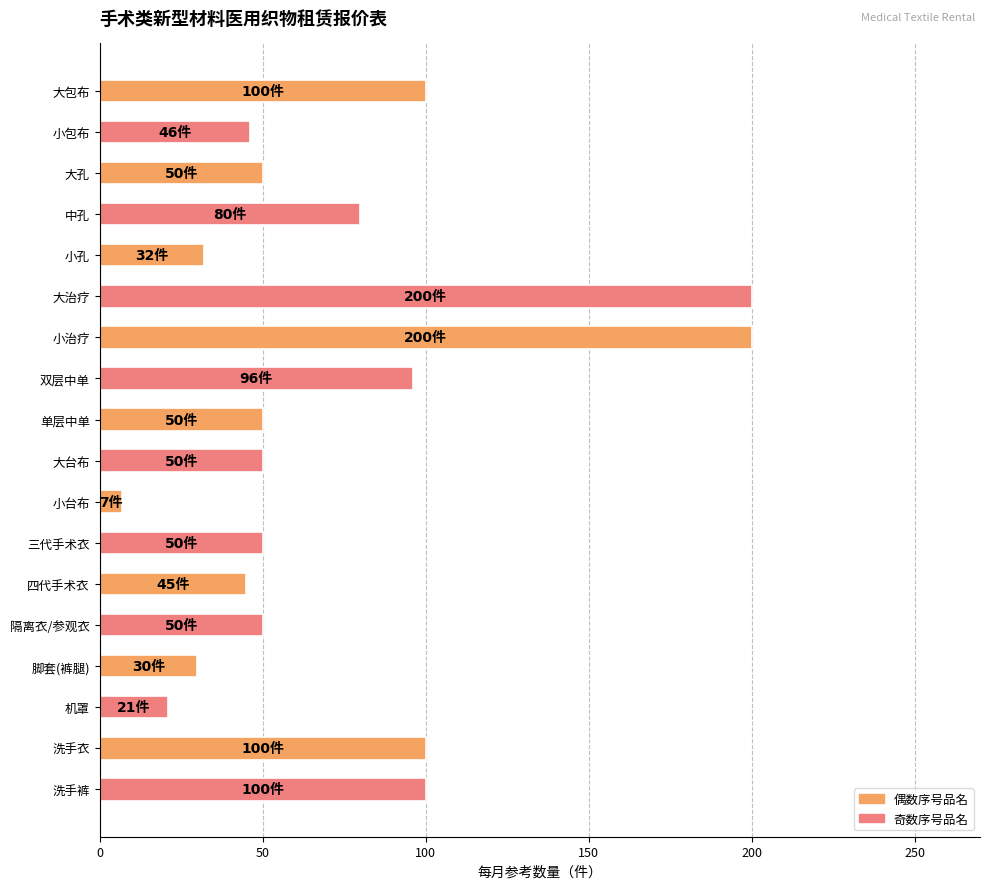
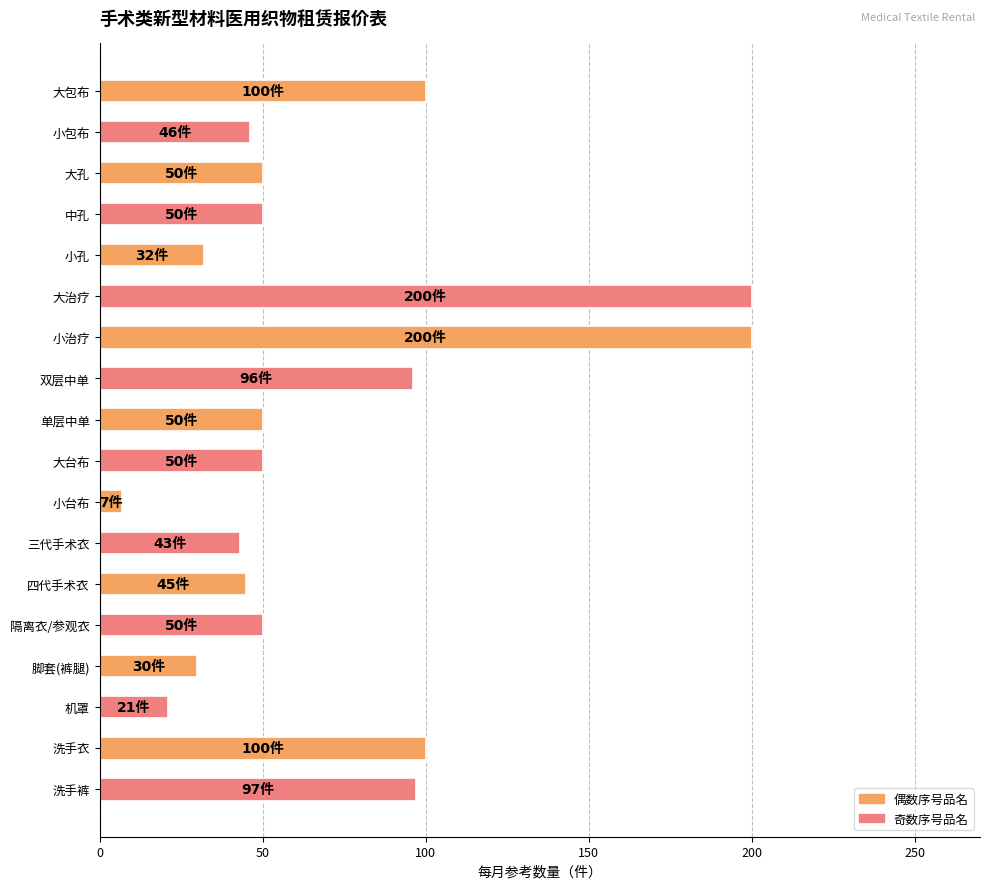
中孔: 80件 -> 50件
三代手术衣: 50件 -> 43件
洗手裤: 100件 -> 97件
